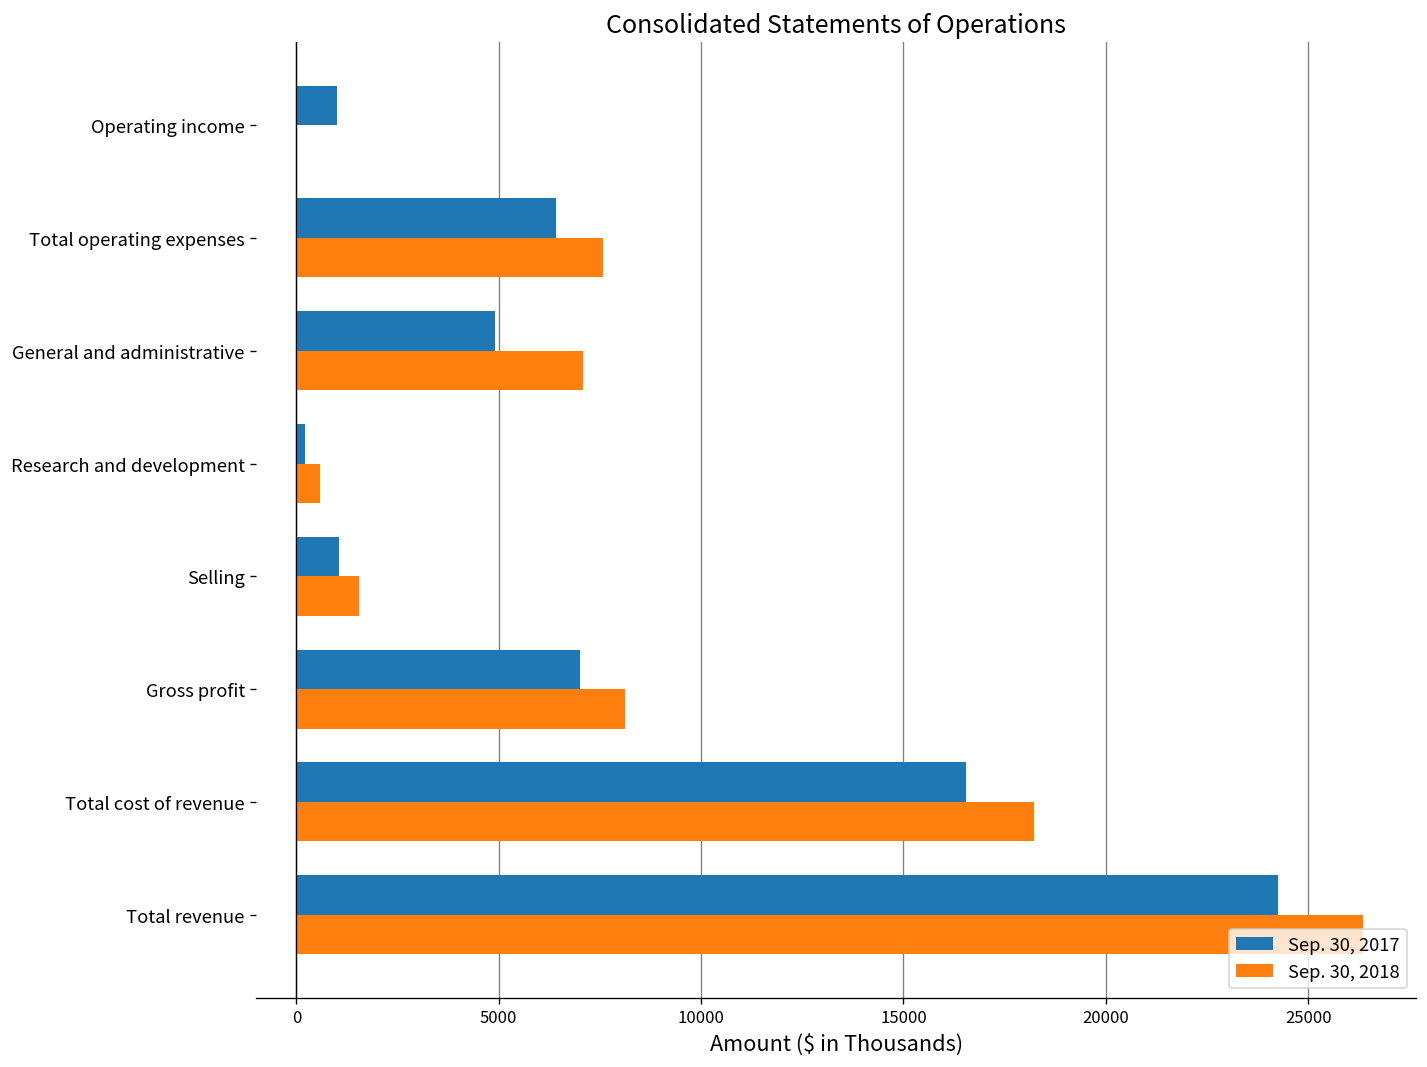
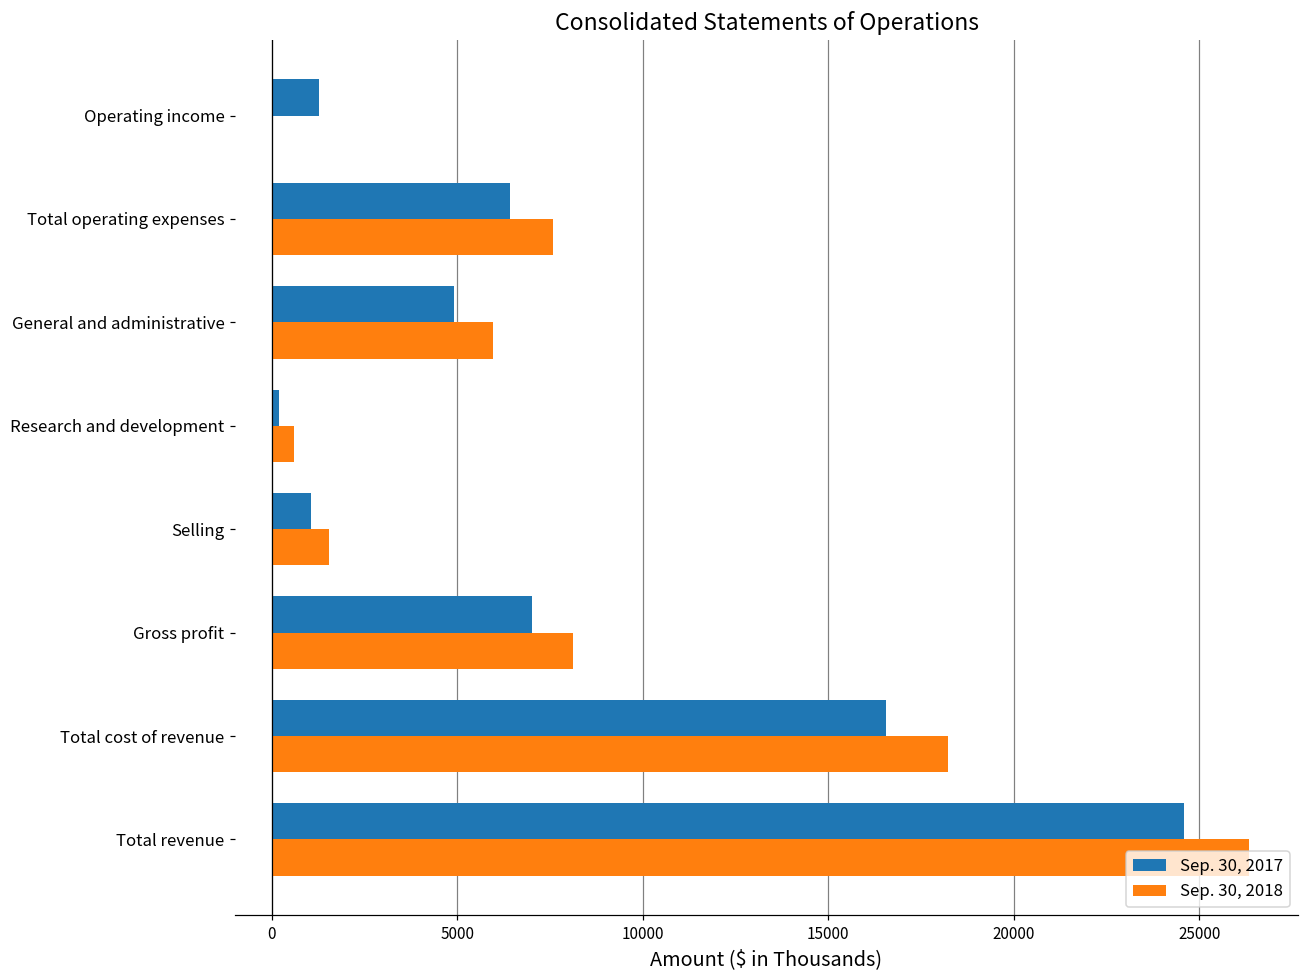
Sep. 30, 2017, Operating income: 1000 -> 1300
Sep. 30, 2018, General and administrative: 7100 -> 6000
Sep. 30, 2017, Total revenue: 24200 -> 24600
